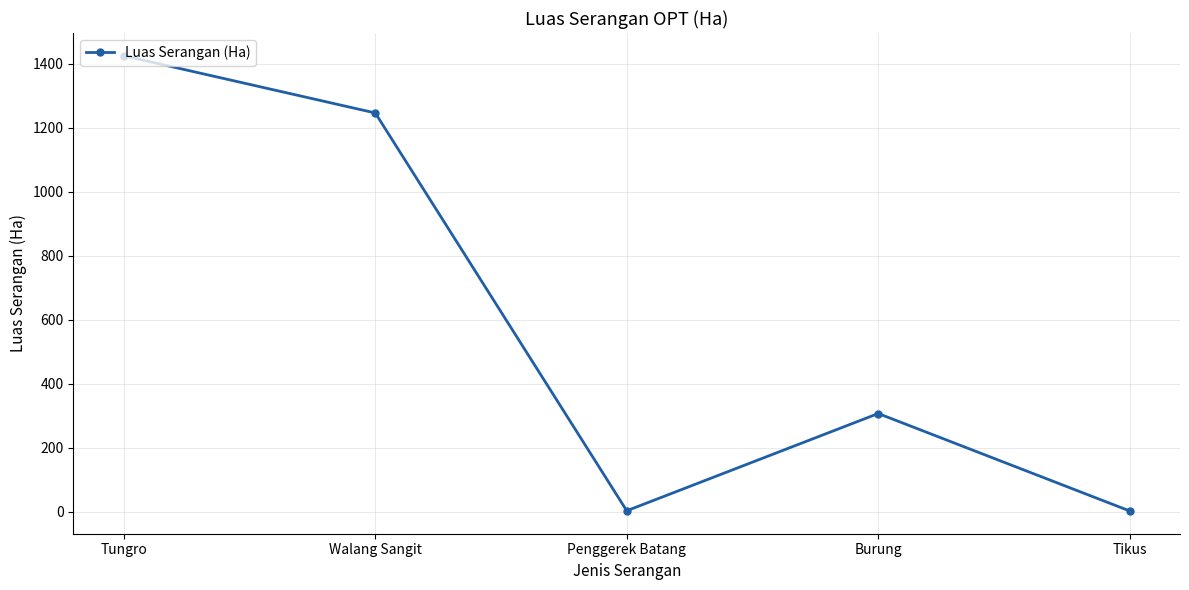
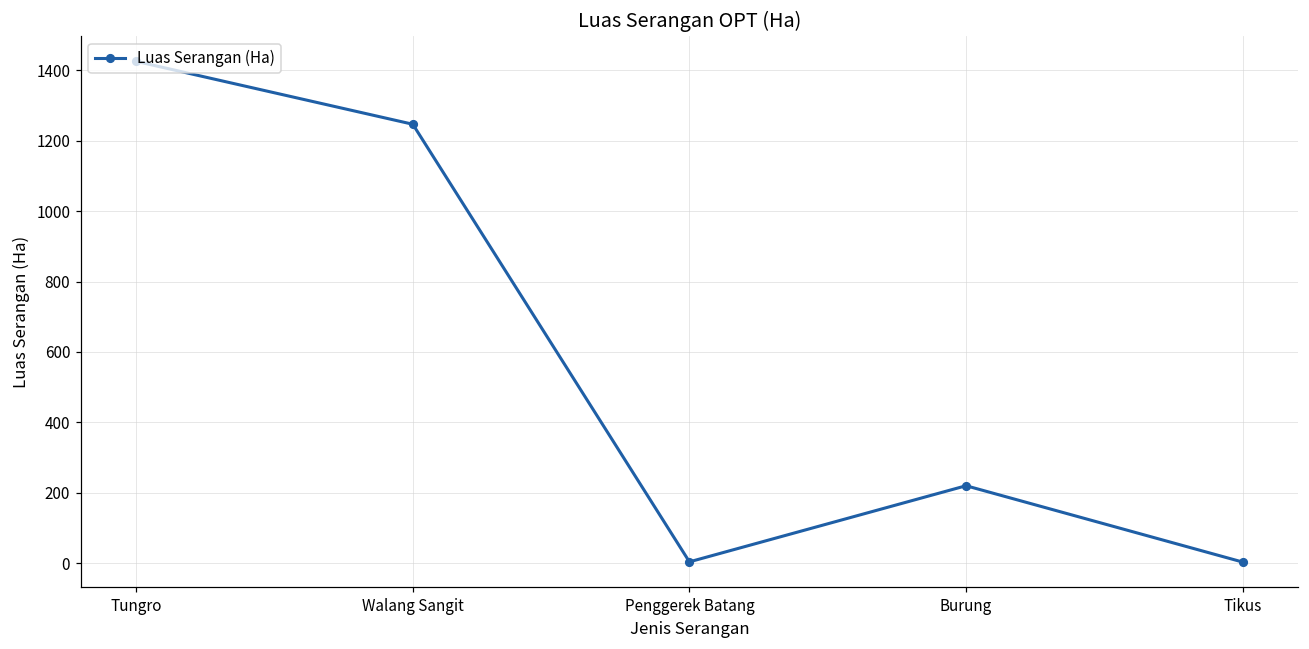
Burung: 310 -> 220
